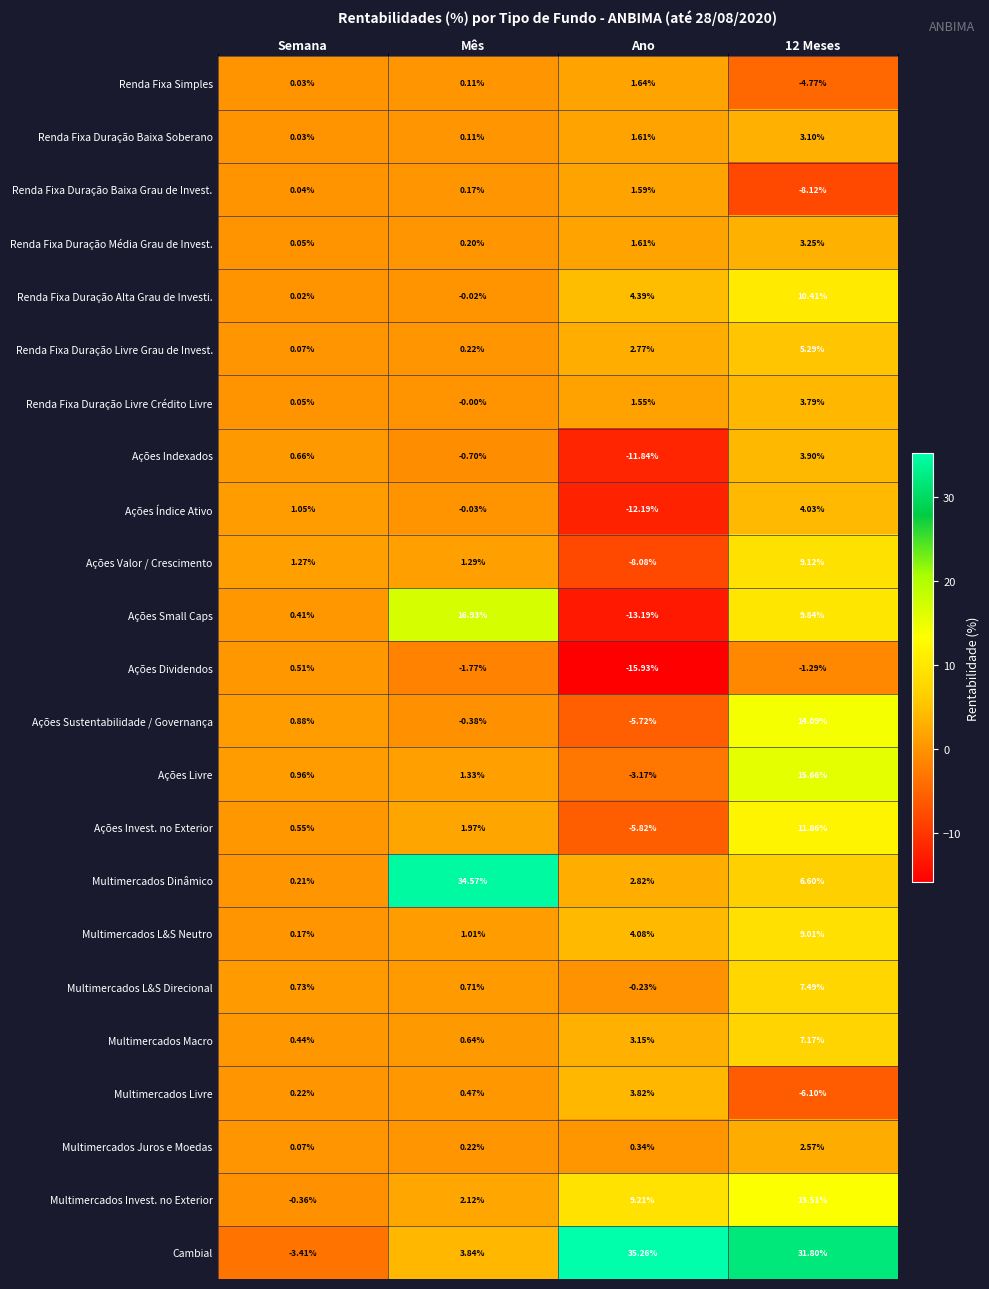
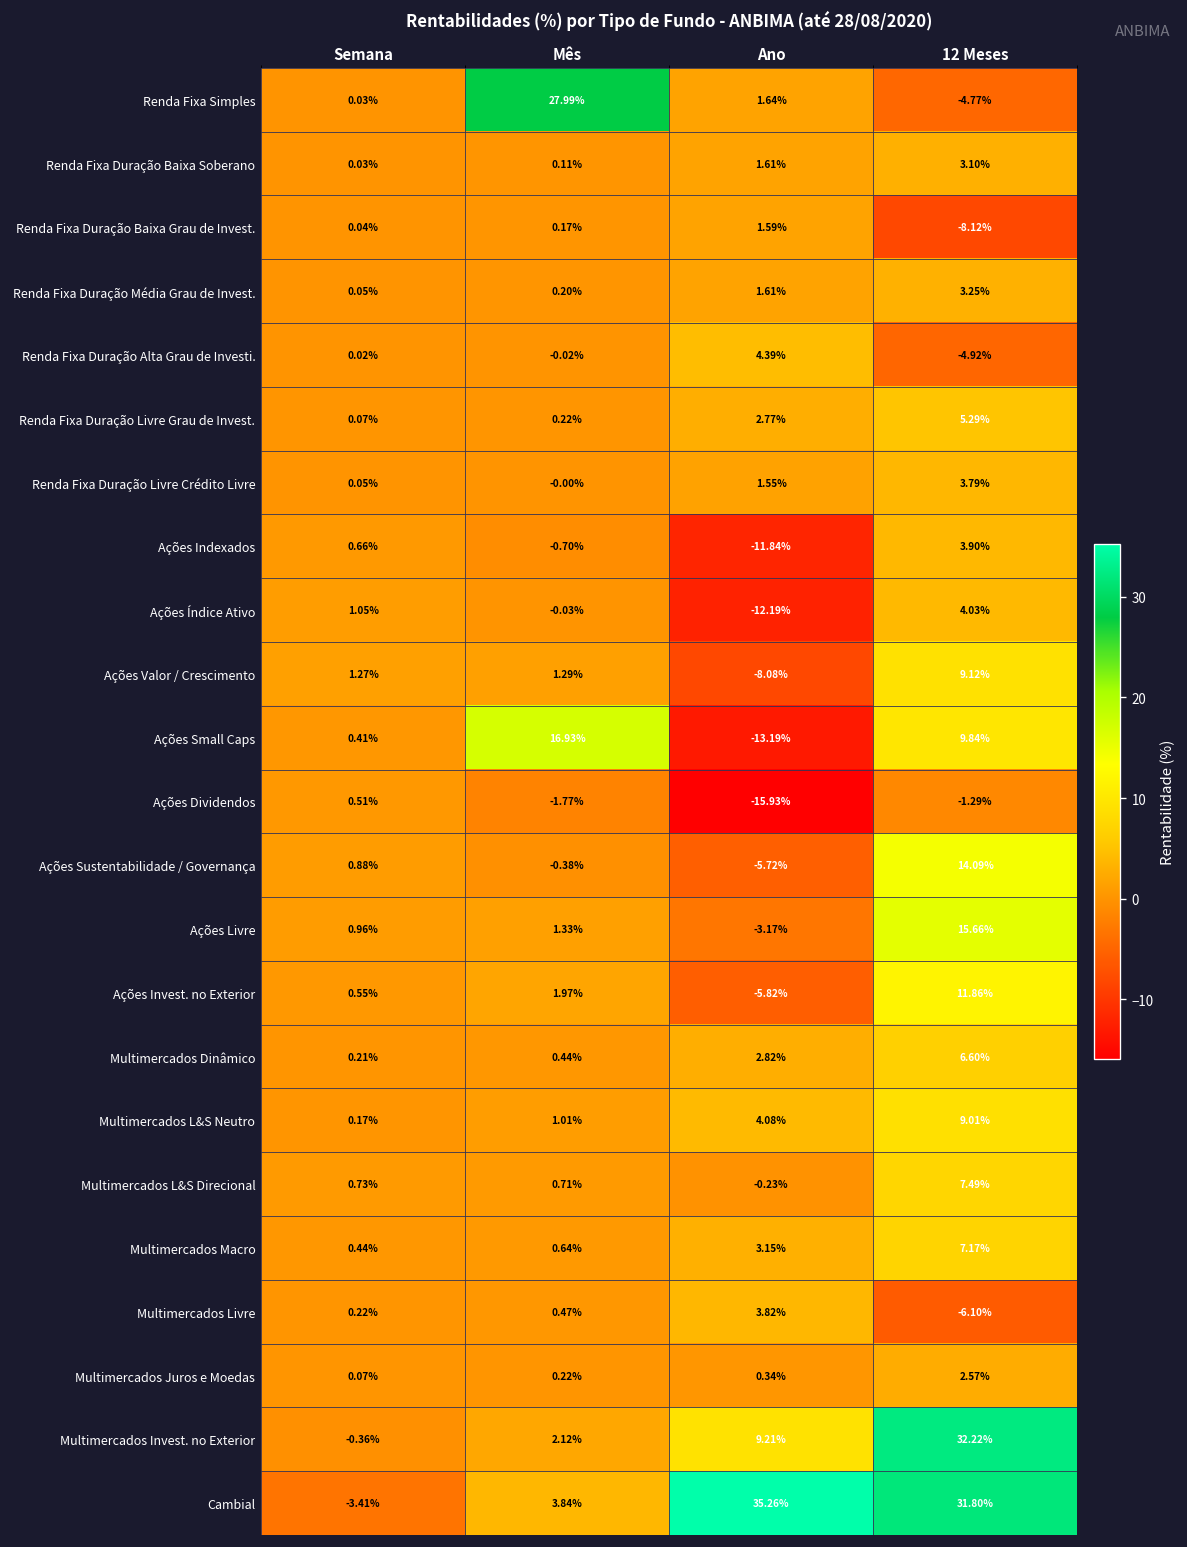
Renda Fixa Simples, Mês: 0.11% -> 27.99%
Renda Fixa Duração Alta Grau de Investi., 12 Meses: 10.41% -> -4.92%
Multimercados Dinâmico, Mês: 34.57% -> 0.44%
Multimercados Invest. no Exterior, 12 Meses: 13.51% -> 32.22%
